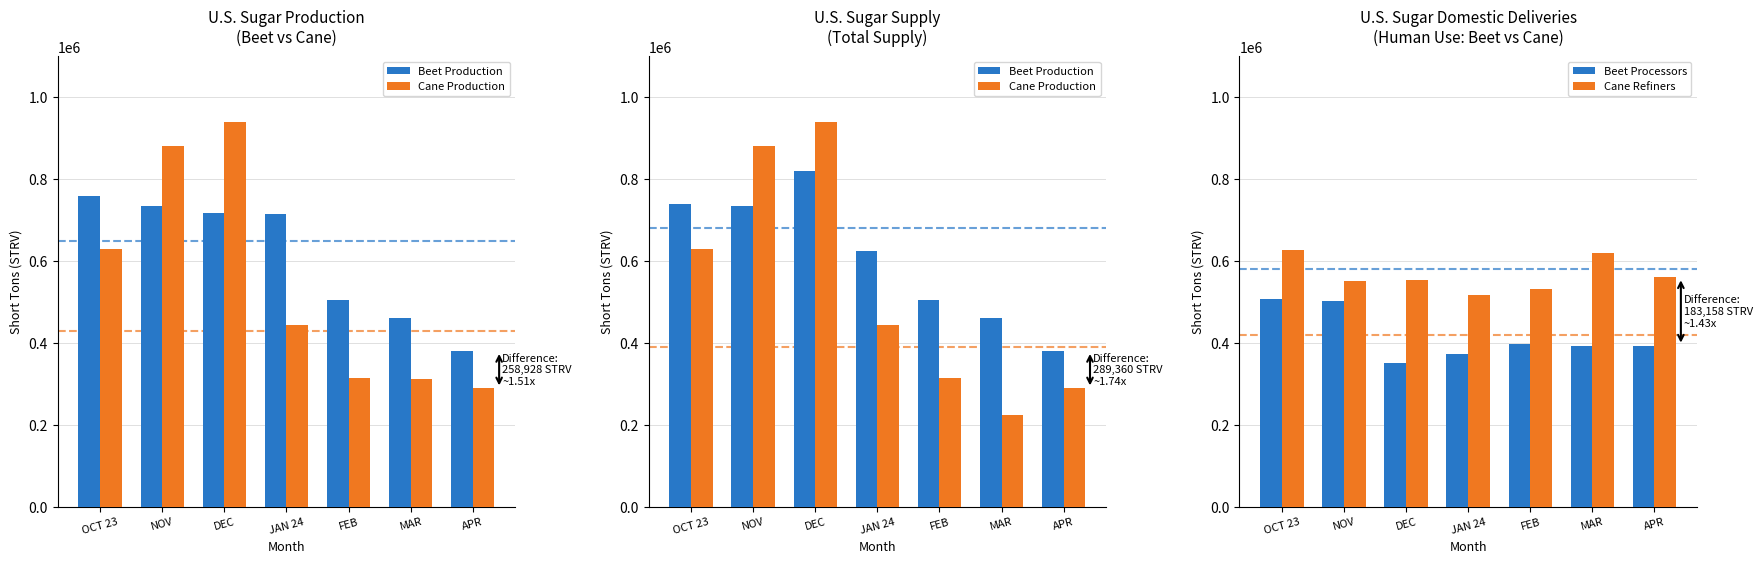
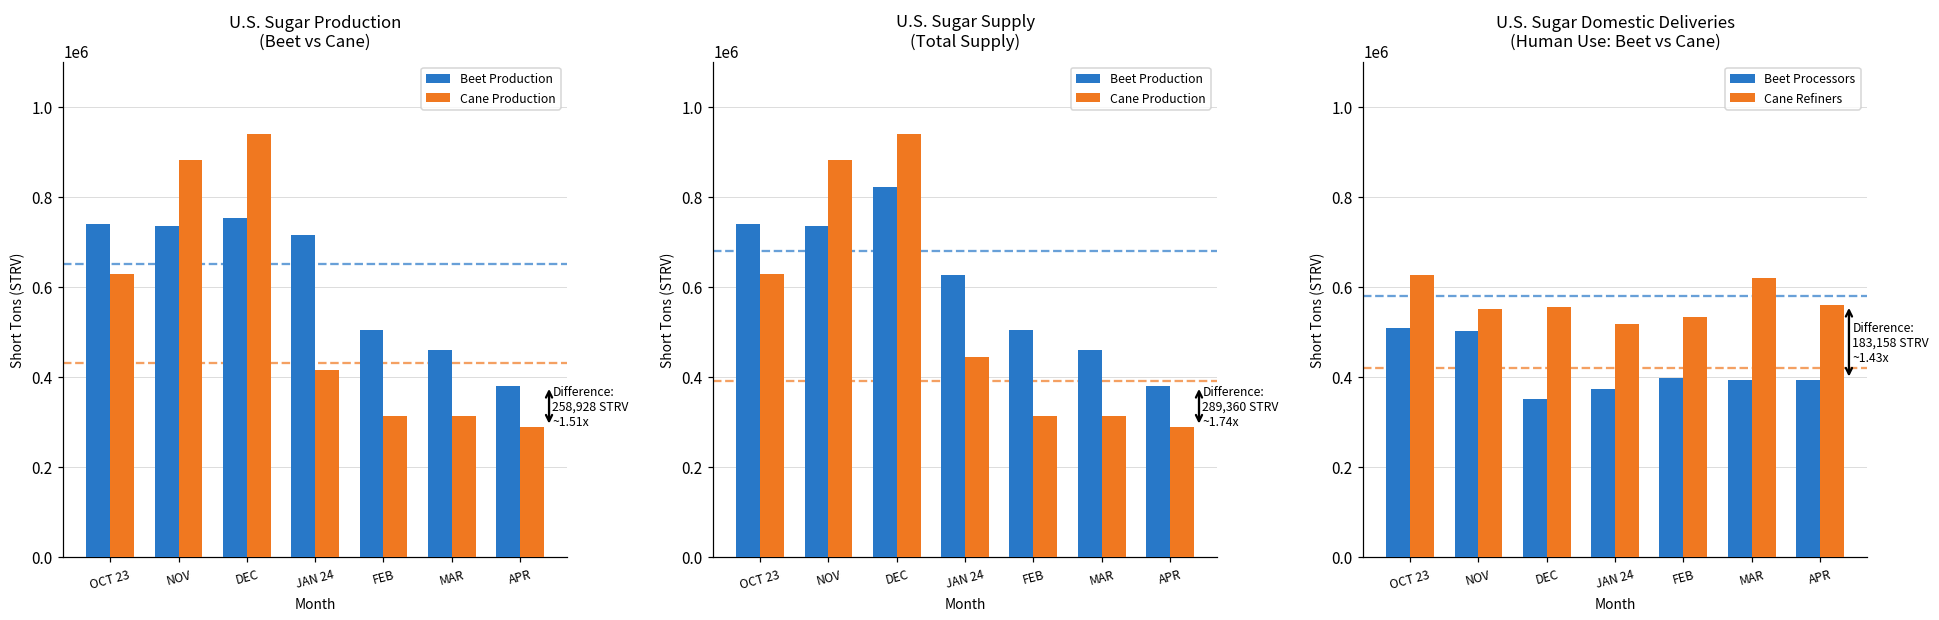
U.S. Sugar Production (Beet vs Cane), Beet Production, OCT 23: 760000 -> 740000
U.S. Sugar Production (Beet vs Cane), Beet Production, DEC: 720000 -> 750000
U.S. Sugar Production (Beet vs Cane), Cane Production, JAN 24: 440000 -> 410000
U.S. Sugar Supply (Total Supply), Cane Production, MAR: 220000 -> 310000
